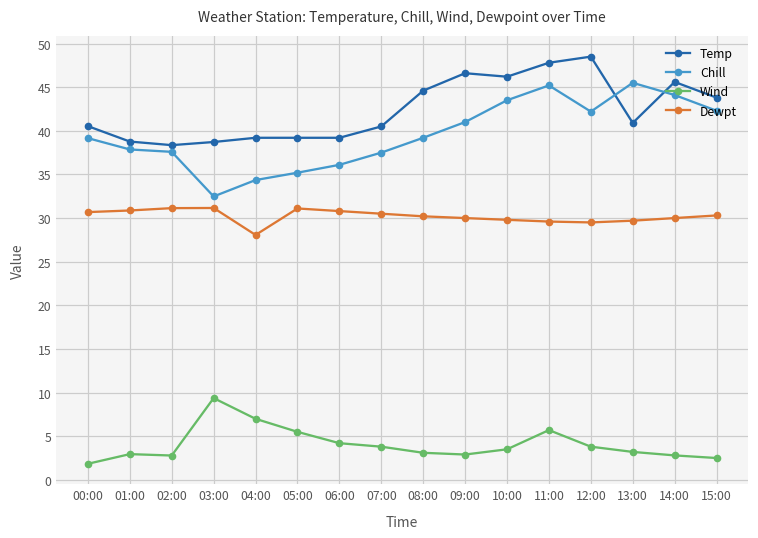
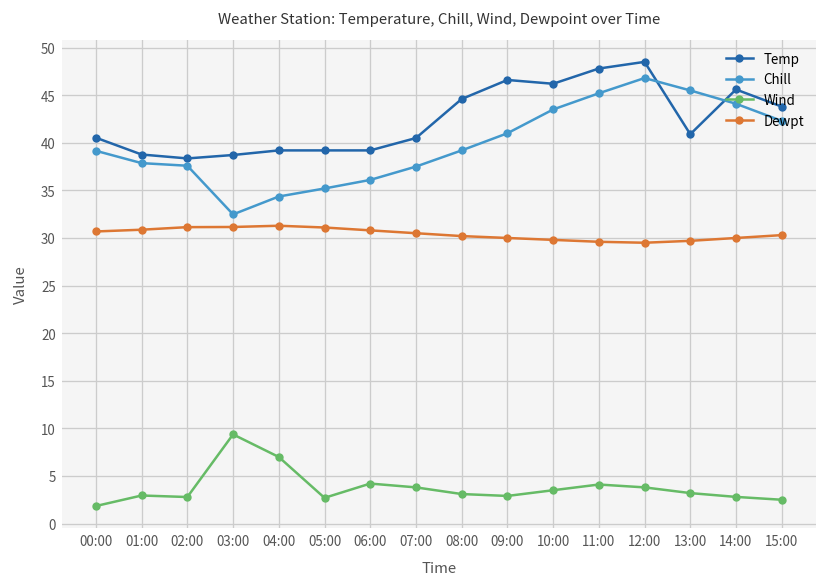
Dewpt, 04:00: 28 -> 31
Wind, 05:00: 6 -> 3
Wind, 11:00: 6 -> 4
Chill, 12:00: 42 -> 47
